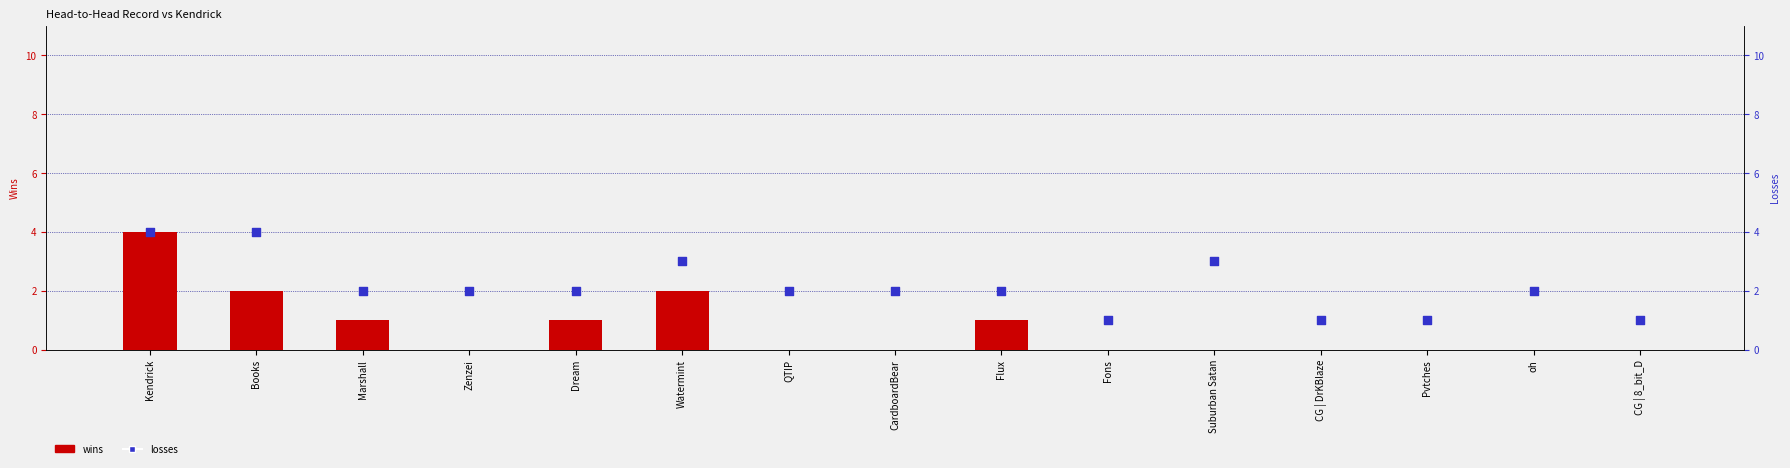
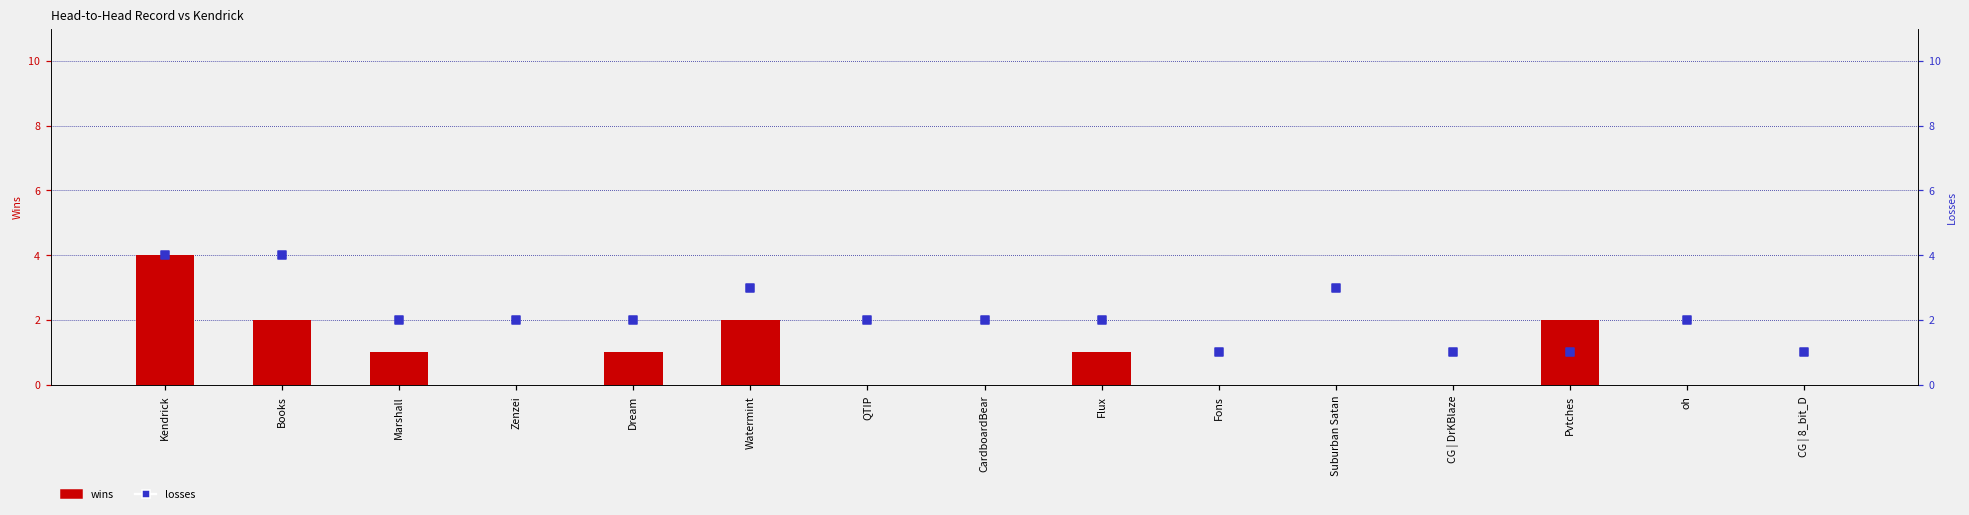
wins, Pvtches: 0 -> 2
